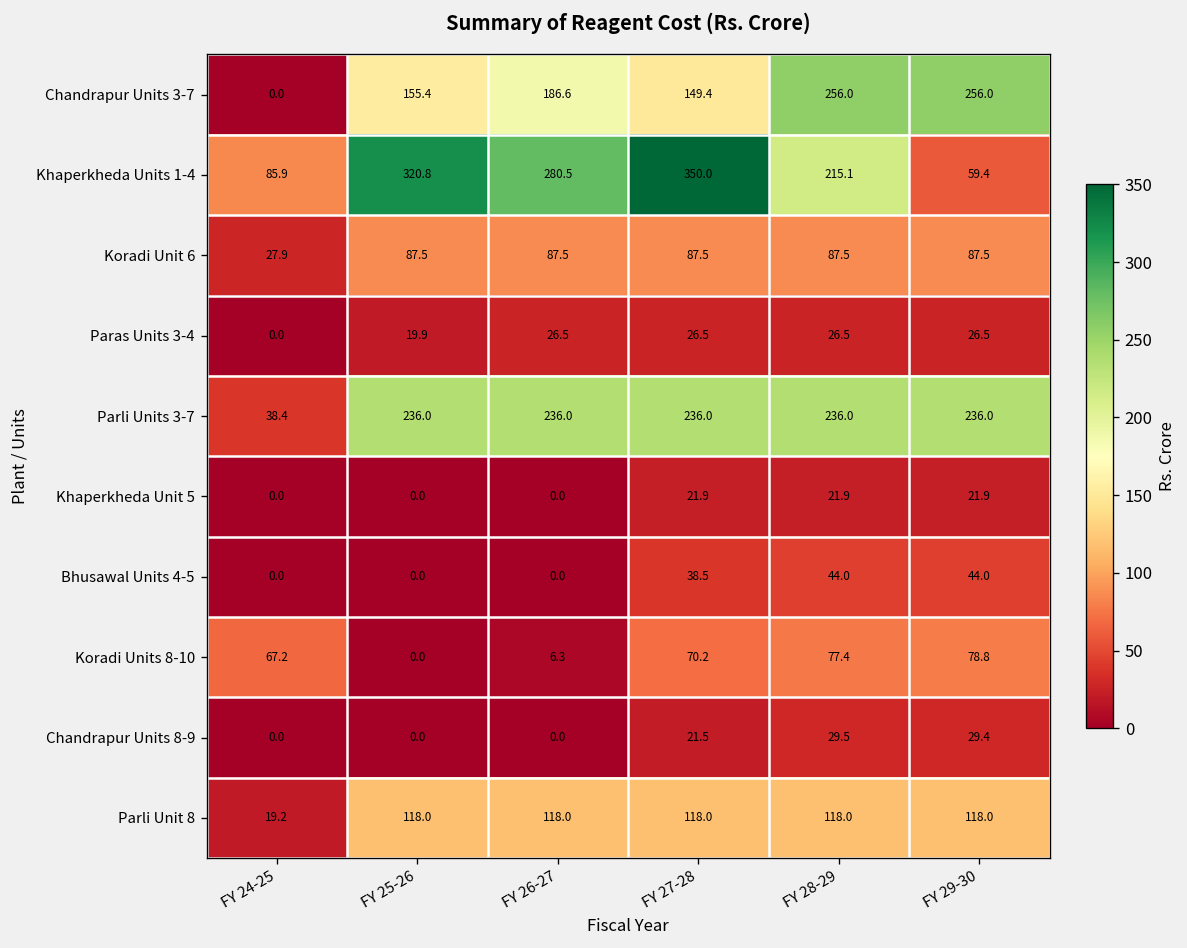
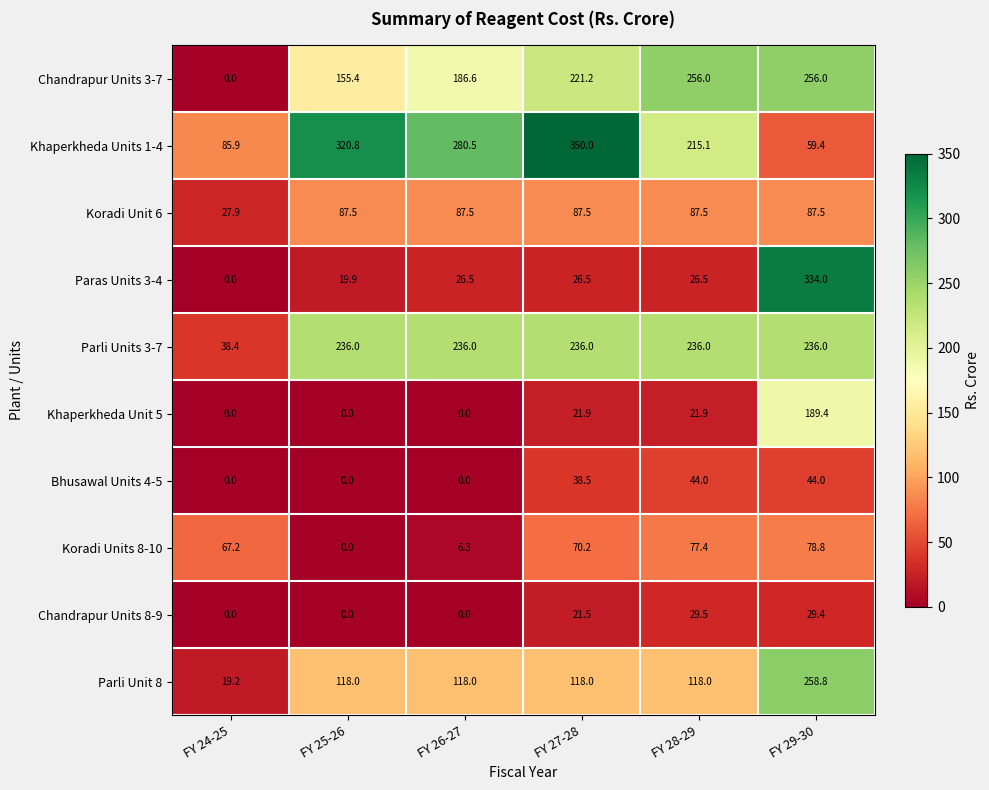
Chandrapur Units 3-7, FY 27-28: 149.4 -> 221.2
Paras Units 3-4, FY 29-30: 26.5 -> 334.0
Khaperkheda Unit 5, FY 29-30: 21.9 -> 189.4
Parli Unit 8, FY 29-30: 118.0 -> 258.8
